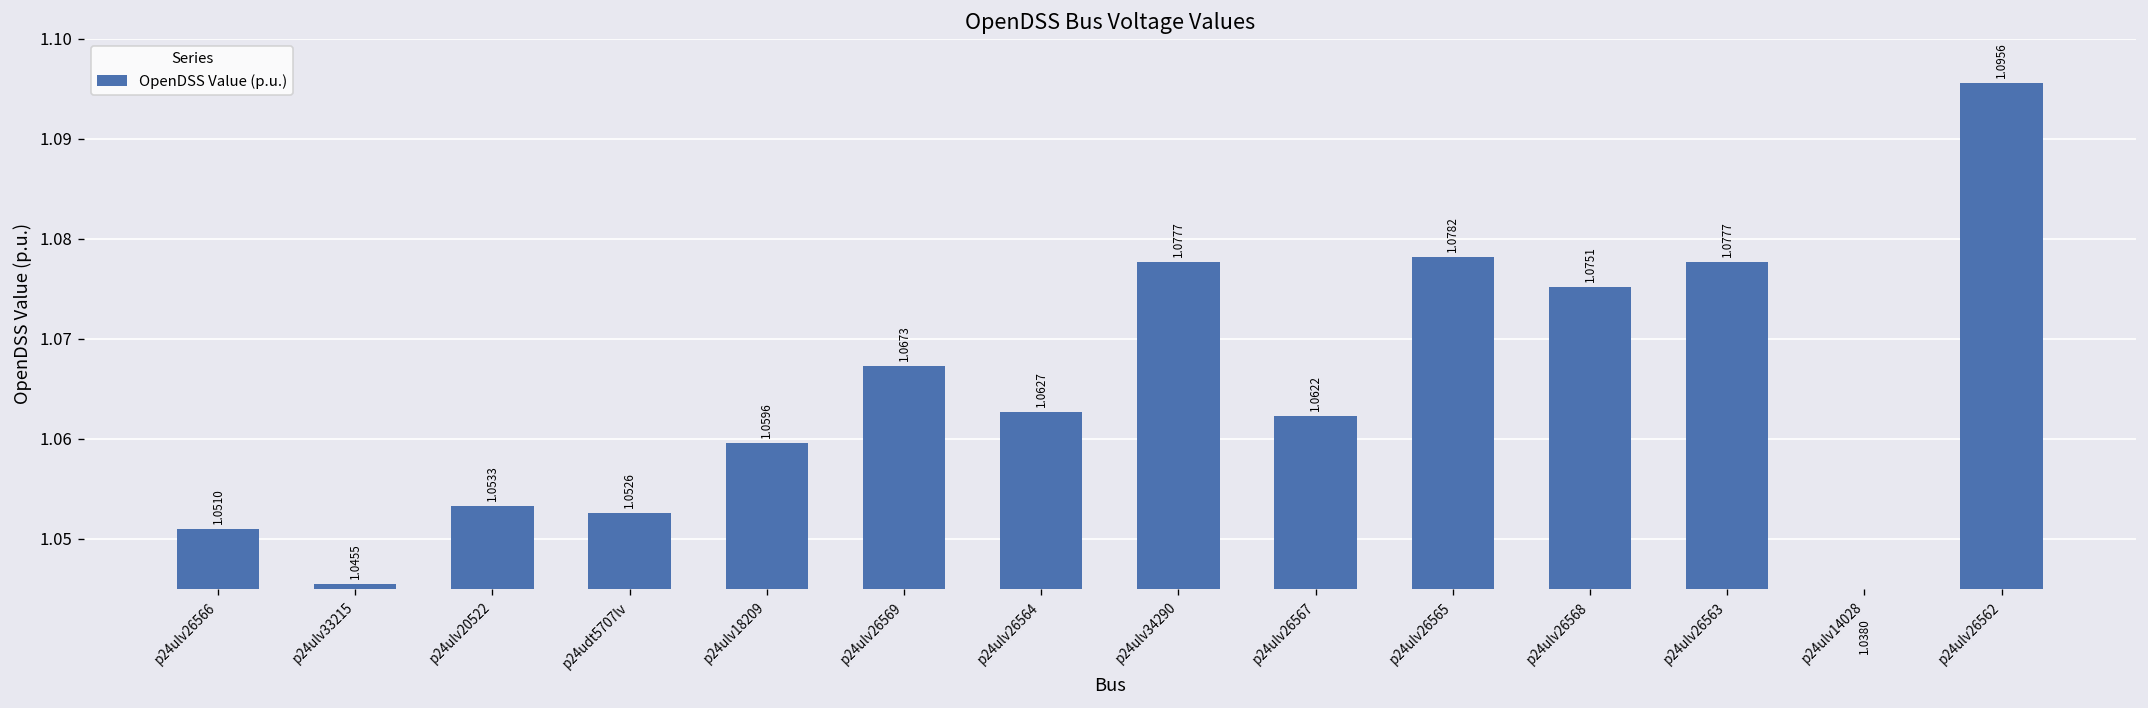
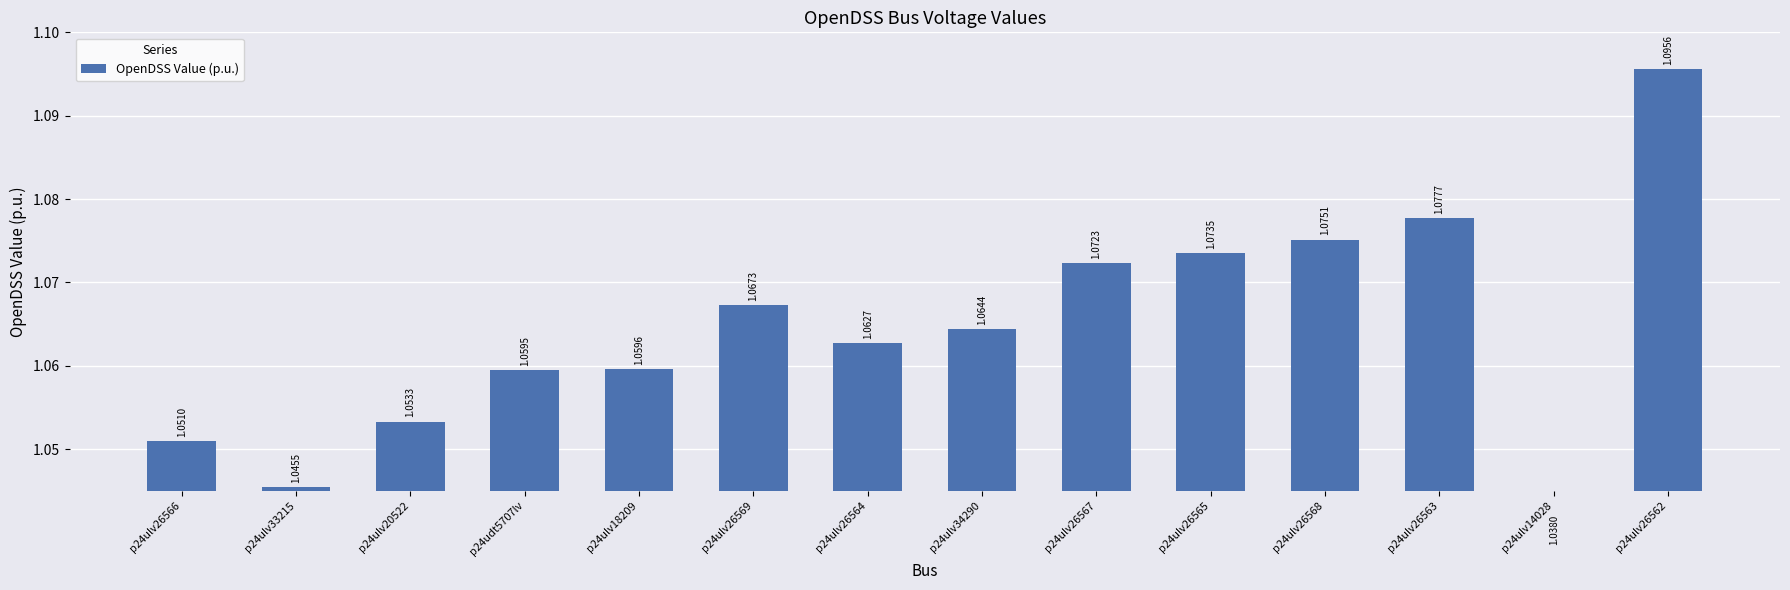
p24udt5707lv: 1.0526 -> 1.0595
p24ulv34290: 1.0777 -> 1.0644
p24ulv26567: 1.0622 -> 1.0723
p24ulv26565: 1.0782 -> 1.0735
